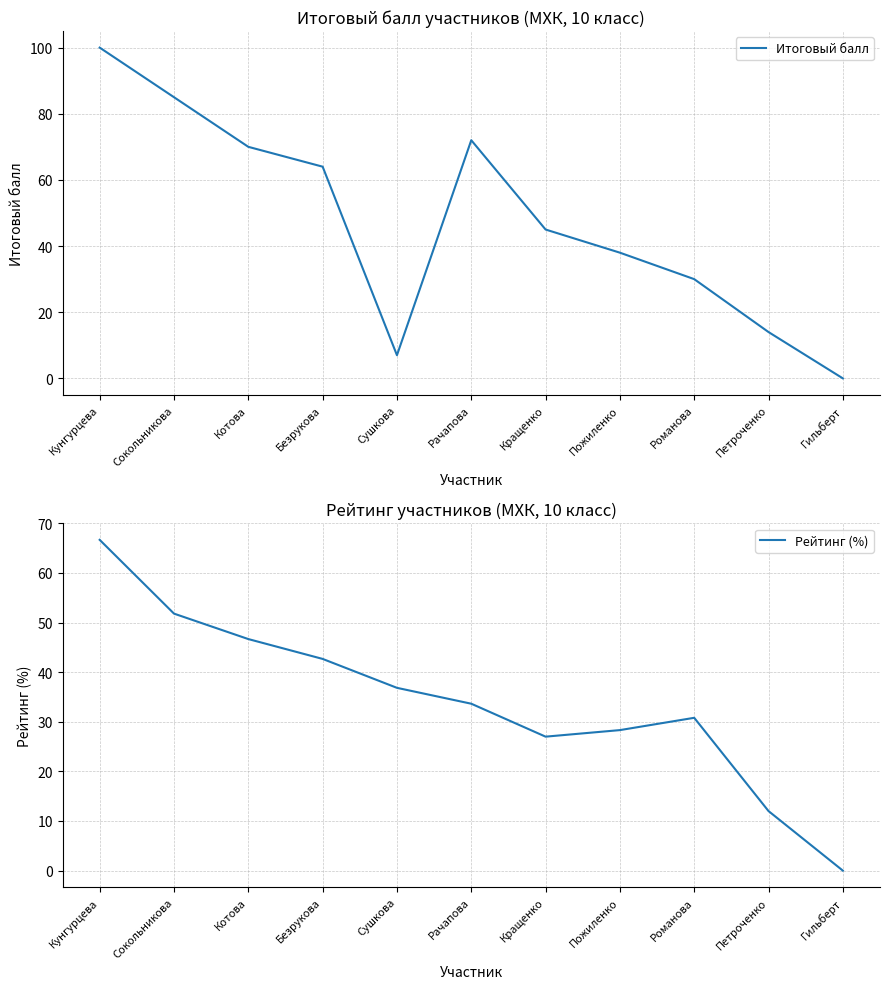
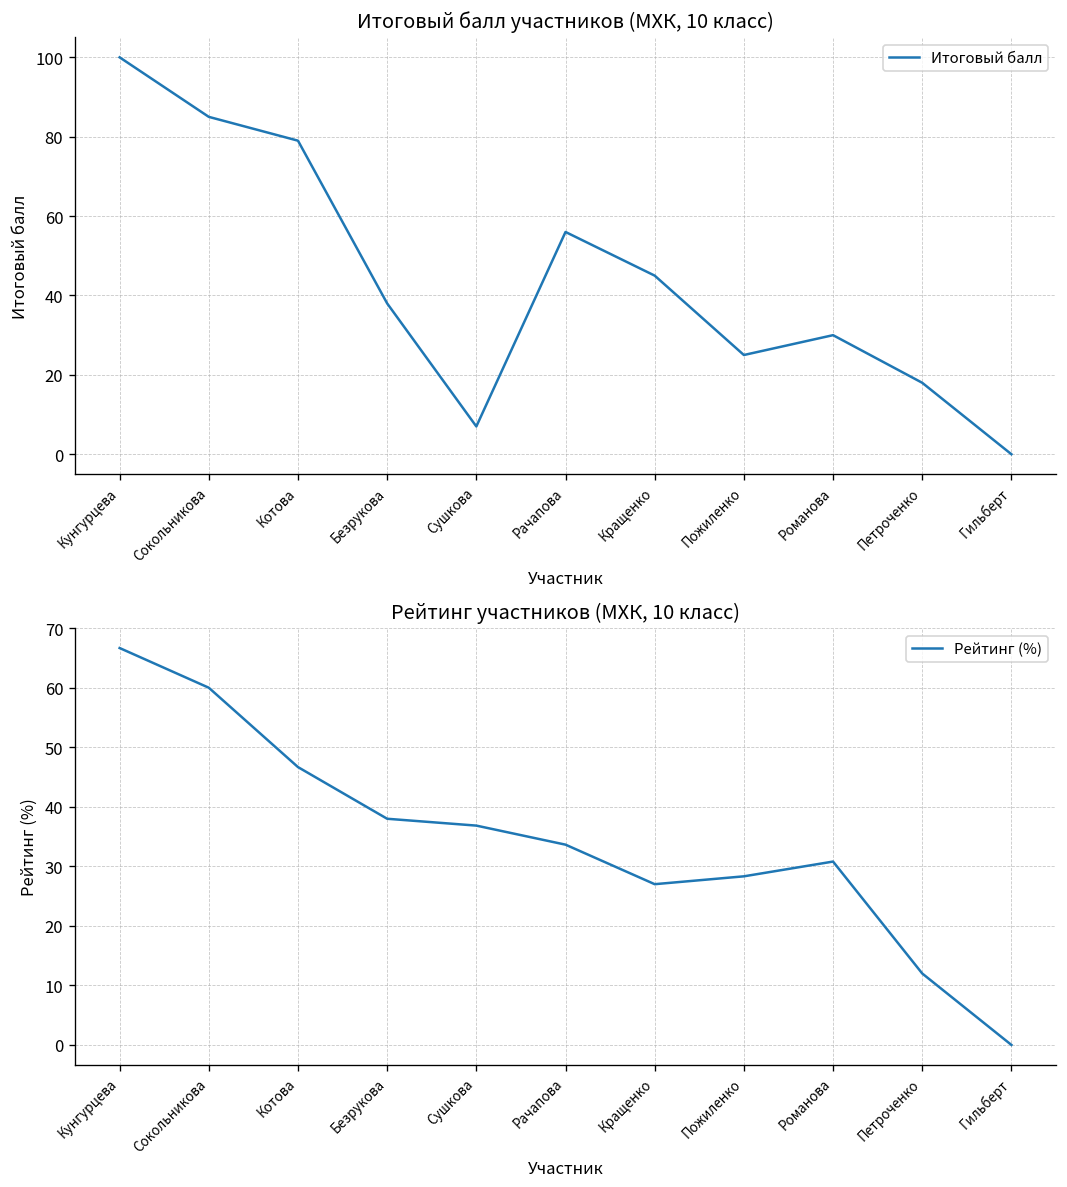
Итоговый балл участников (МХК, 10 класс), Котова: 70 -> 79
Итоговый балл участников (МХК, 10 класс), Безрукова: 64 -> 38
Итоговый балл участников (МХК, 10 класс), Рачапова: 72 -> 56
Итоговый балл участников (МХК, 10 класс), Пожиленко: 38 -> 25
Итоговый балл участников (МХК, 10 класс), Петроченко: 14 -> 18
Рейтинг участников (МХК, 10 класс), Сокольникова: 52 -> 60
Рейтинг участников (МХК, 10 класс), Безрукова: 43 -> 38
